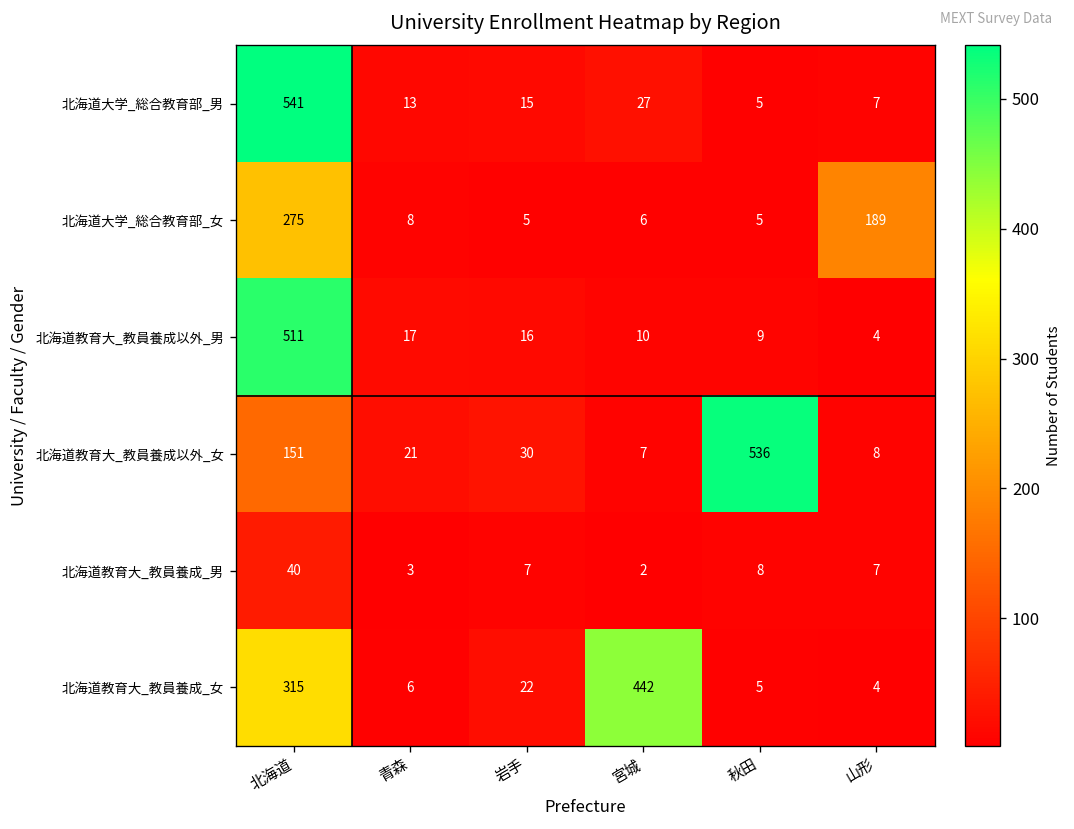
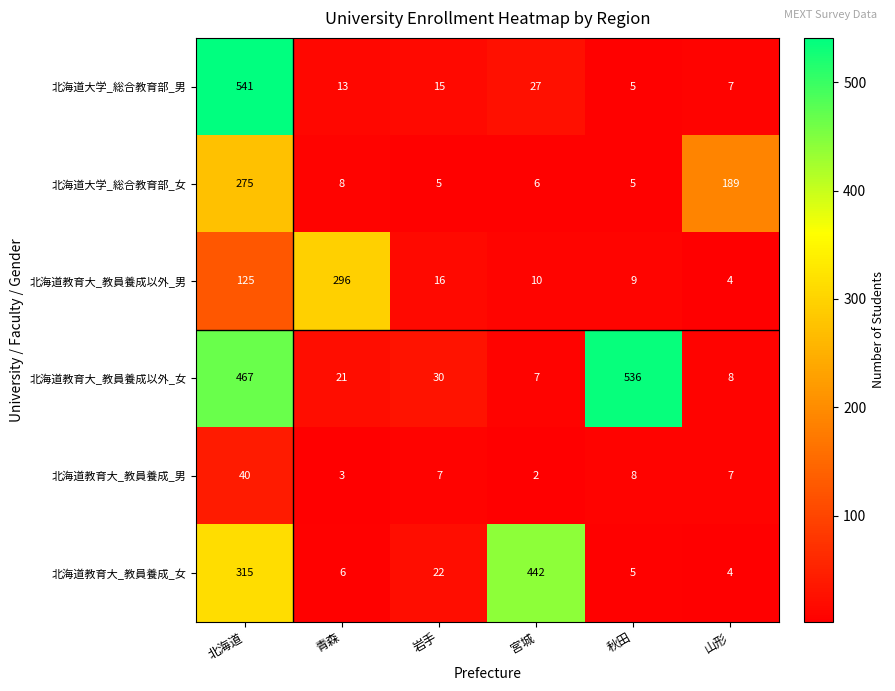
北海道教育大_教員養成以外_男, 北海道: 511 -> 125
北海道教育大_教員養成以外_男, 青森: 17 -> 296
北海道教育大_教員養成以外_女, 北海道: 151 -> 467
